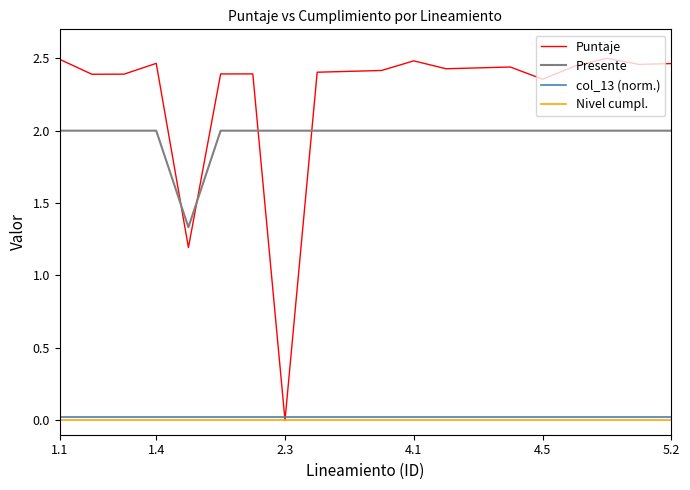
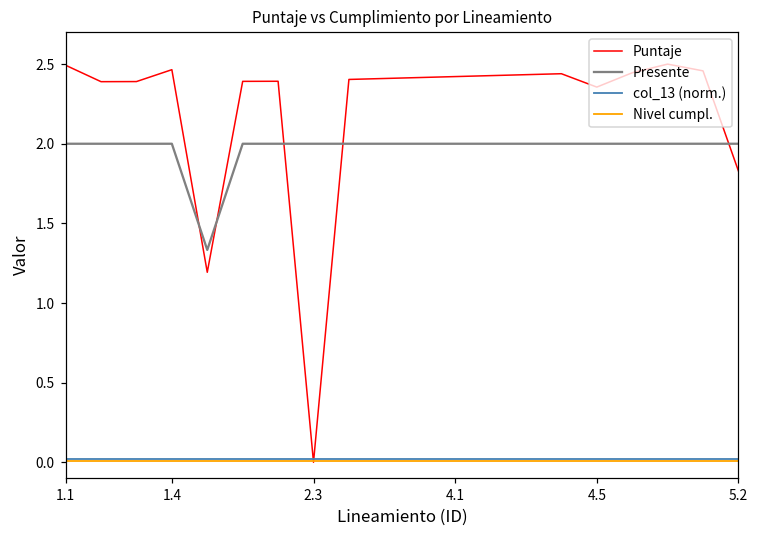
Puntaje, 4.1: 2.48 -> 2.42
Puntaje, 5.2: 2.46 -> 1.83
